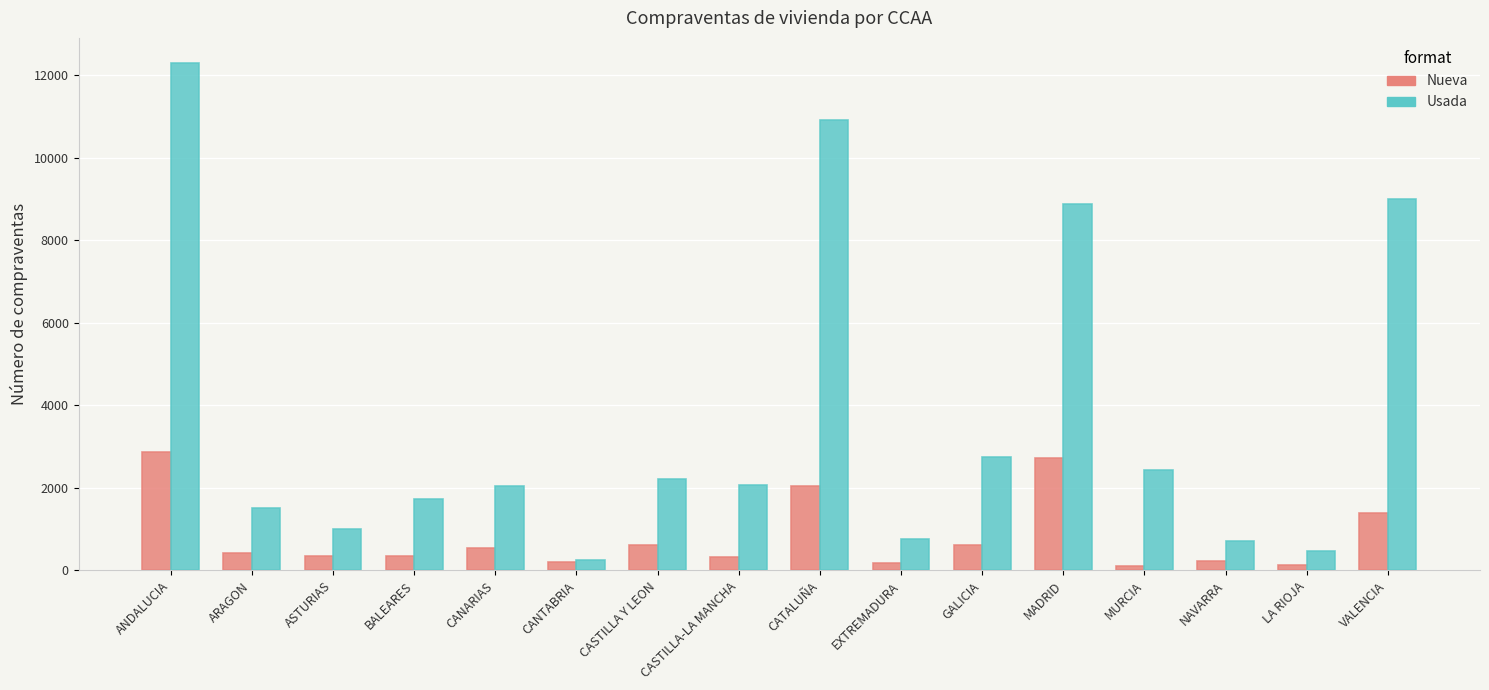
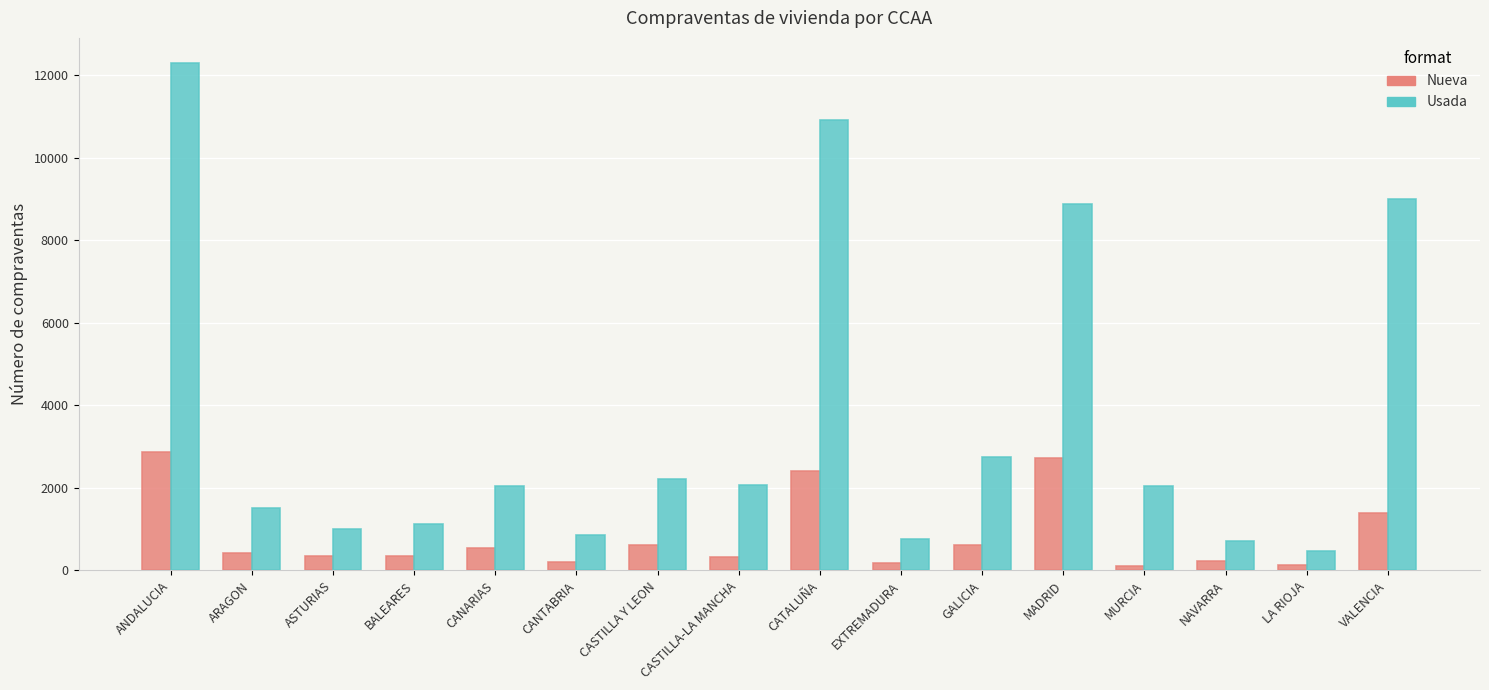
Usada, BALEARES: 1700 -> 1100
Usada, CANTABRIA: 300 -> 900
Nueva, CATALUÑA: 2100 -> 2400
Usada, MURCIA: 2400 -> 2000
